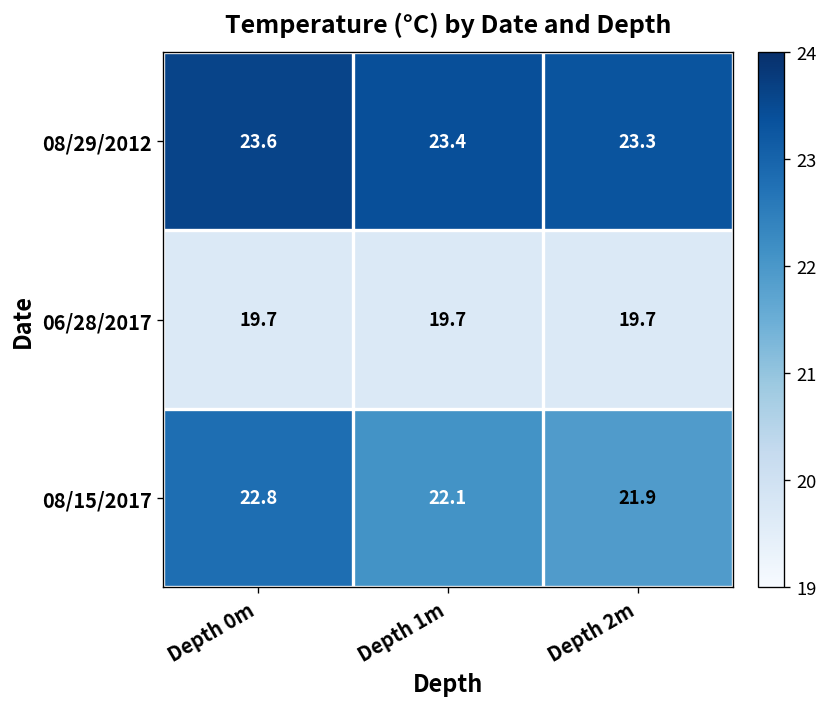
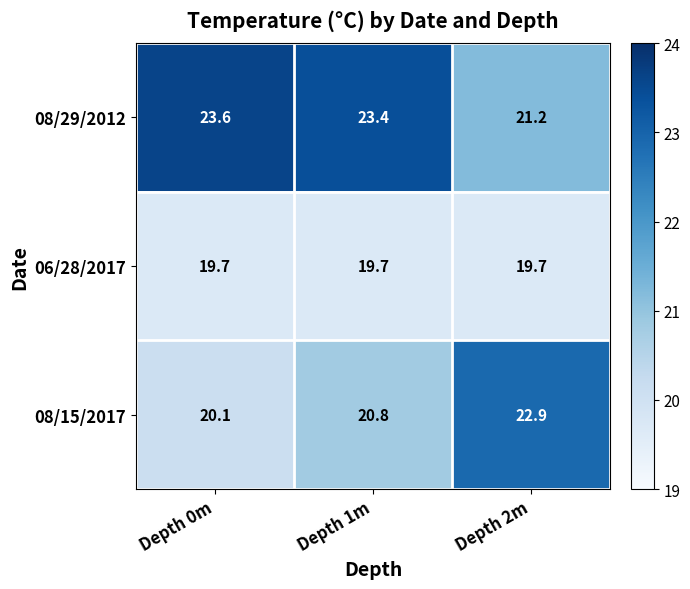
08/29/2012, Depth 2m: 23.3 -> 21.2
08/15/2017, Depth 0m: 22.8 -> 20.1
08/15/2017, Depth 1m: 22.1 -> 20.8
08/15/2017, Depth 2m: 21.9 -> 22.9
